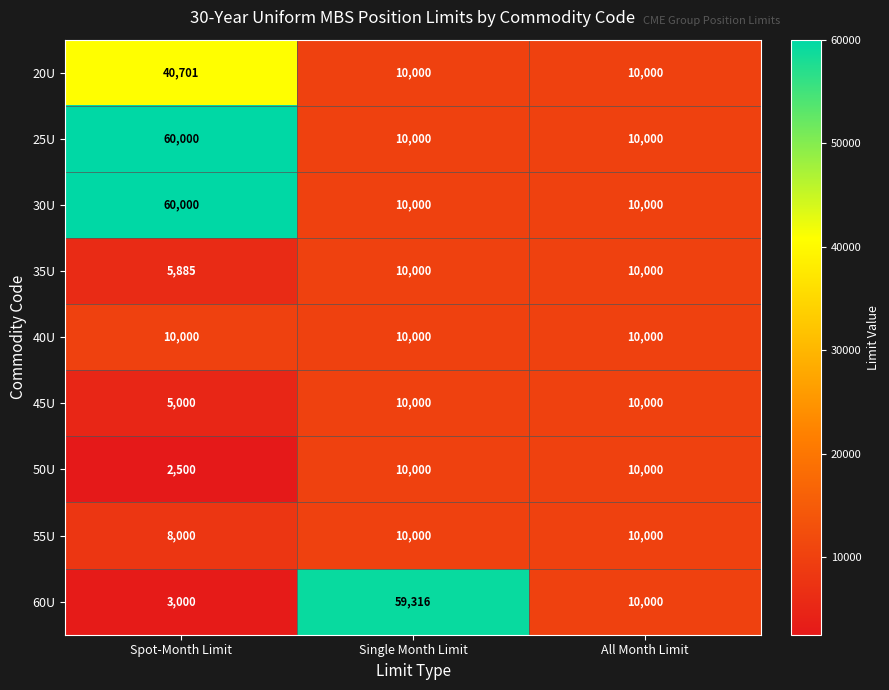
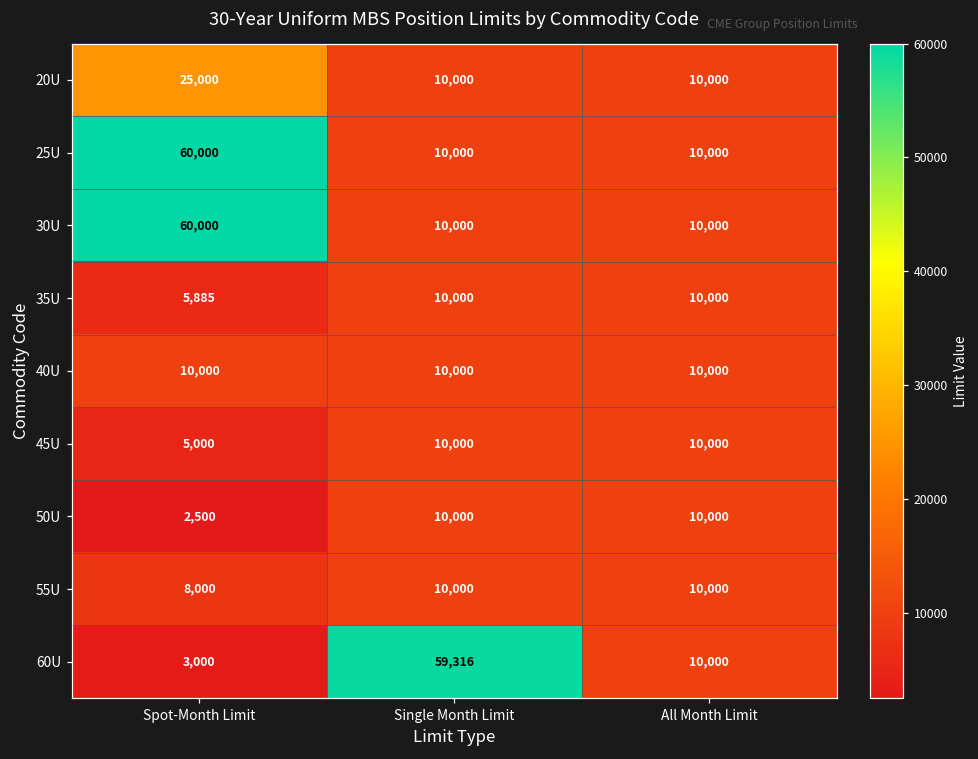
20U, Spot-Month Limit: 40,701 -> 25,000
